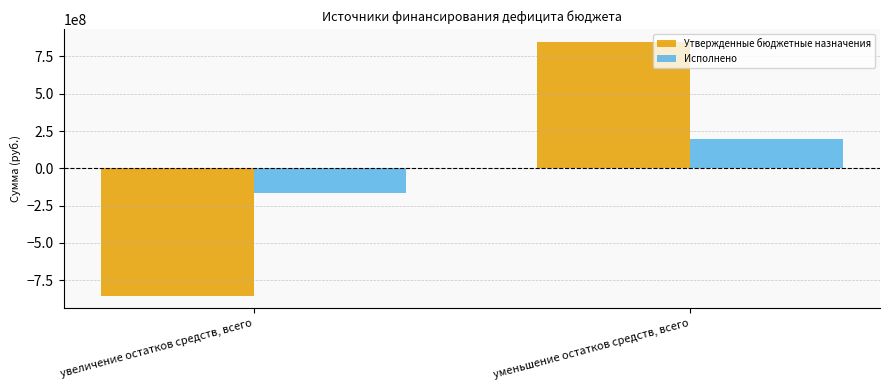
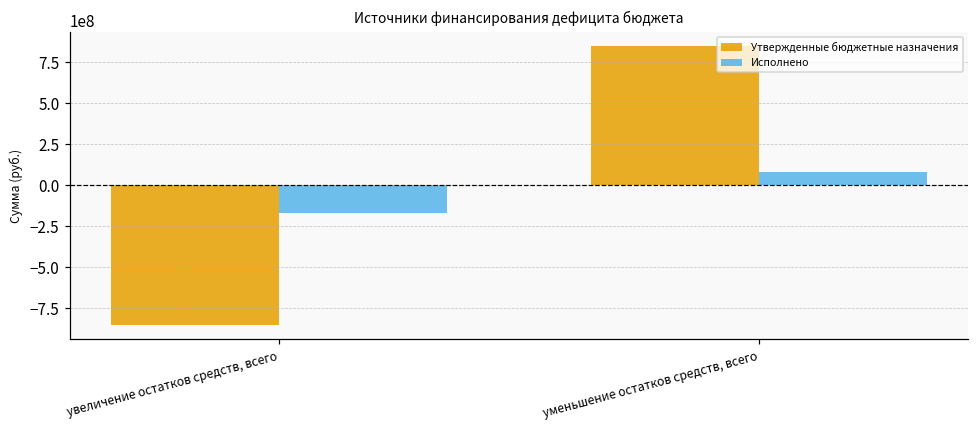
Исполнено, уменьшение остатков средств, всего: 200000000 -> 80000000
